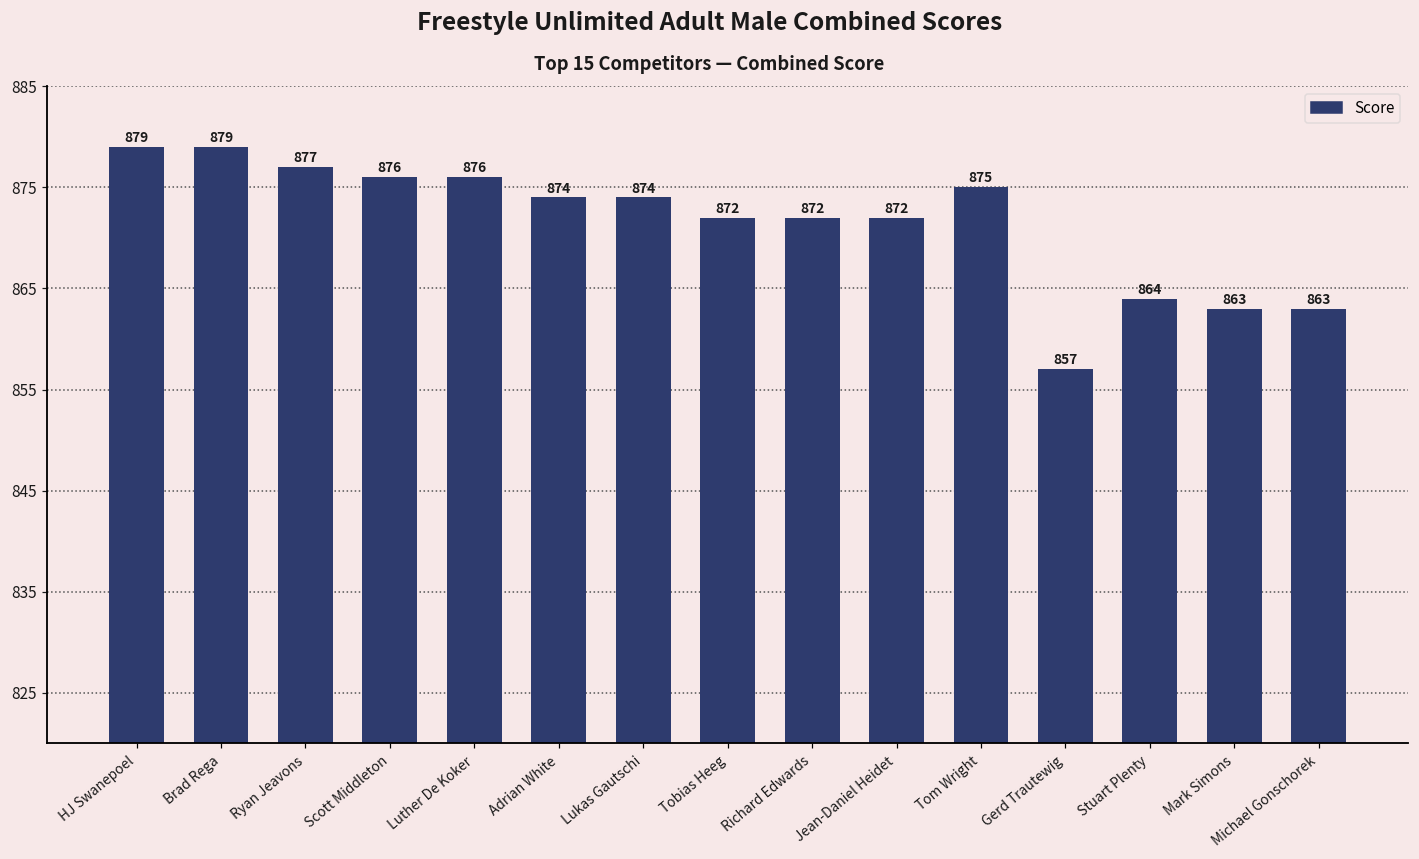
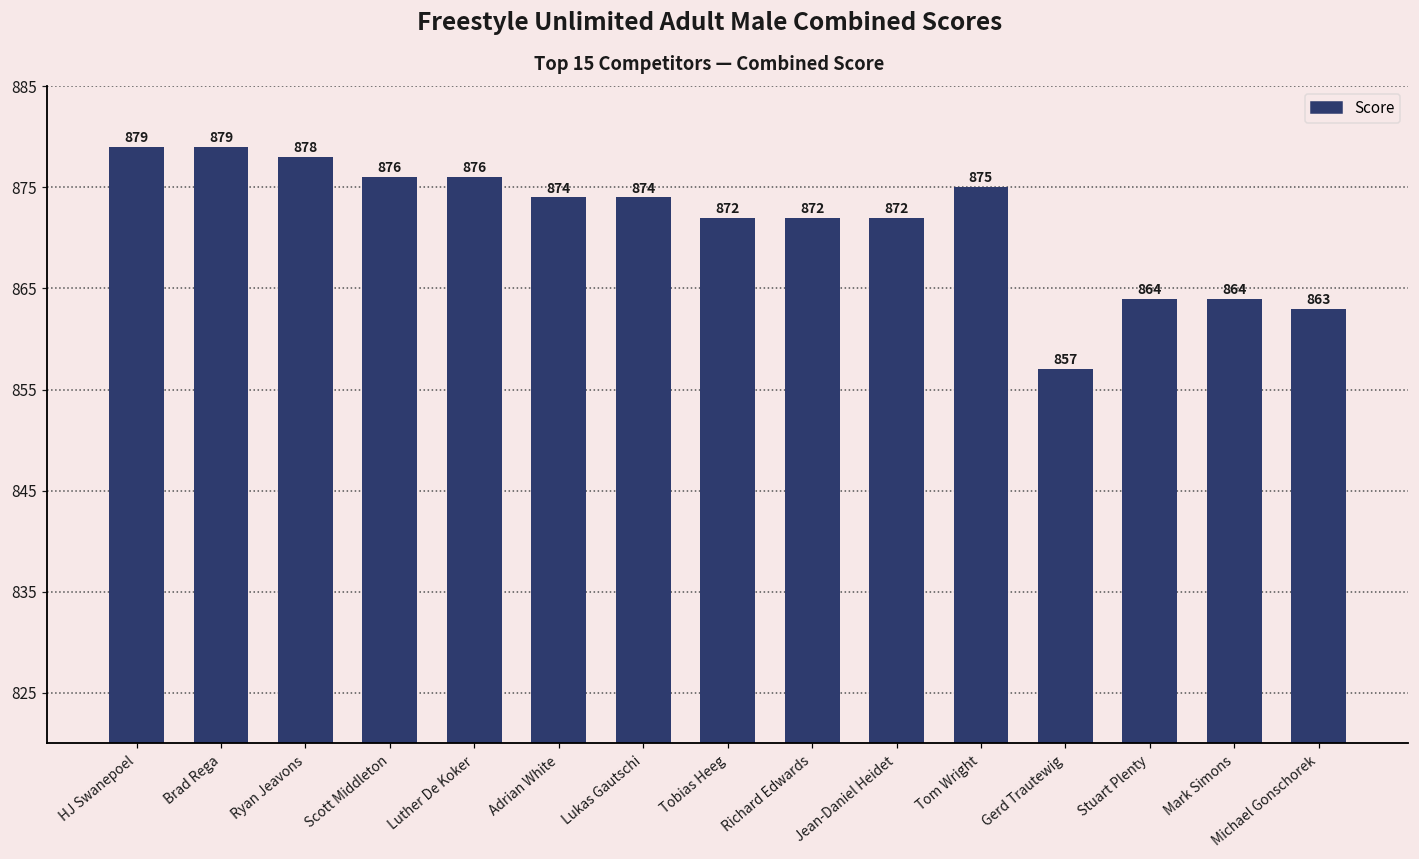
Ryan Jeavons: 877 -> 878
Mark Simons: 863 -> 864
